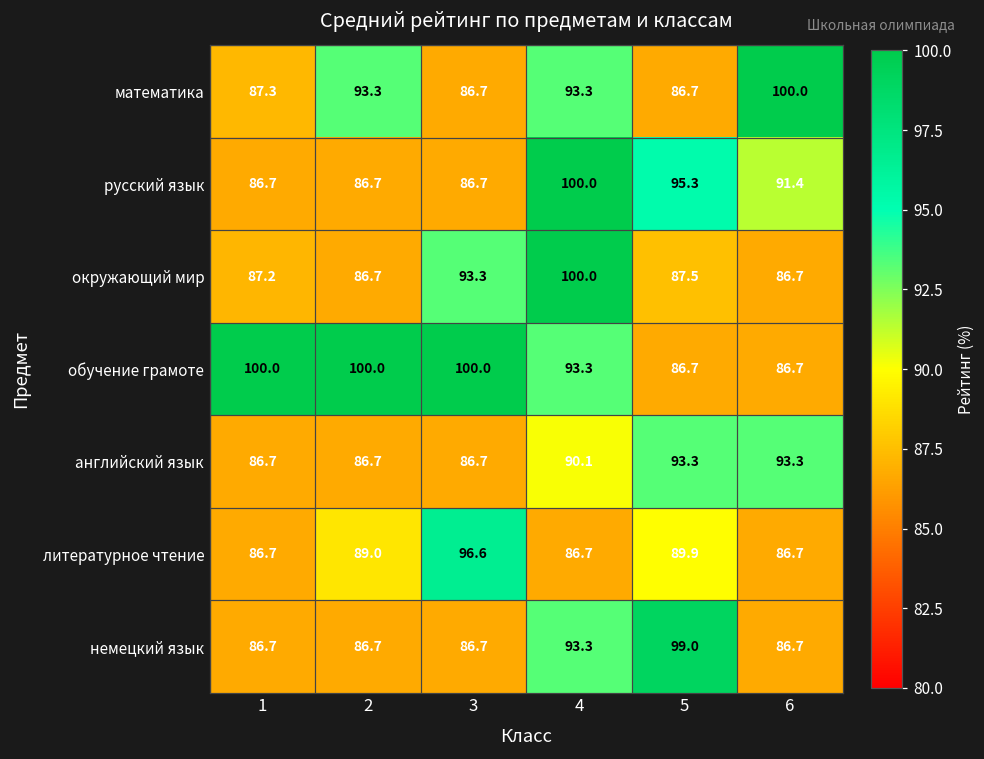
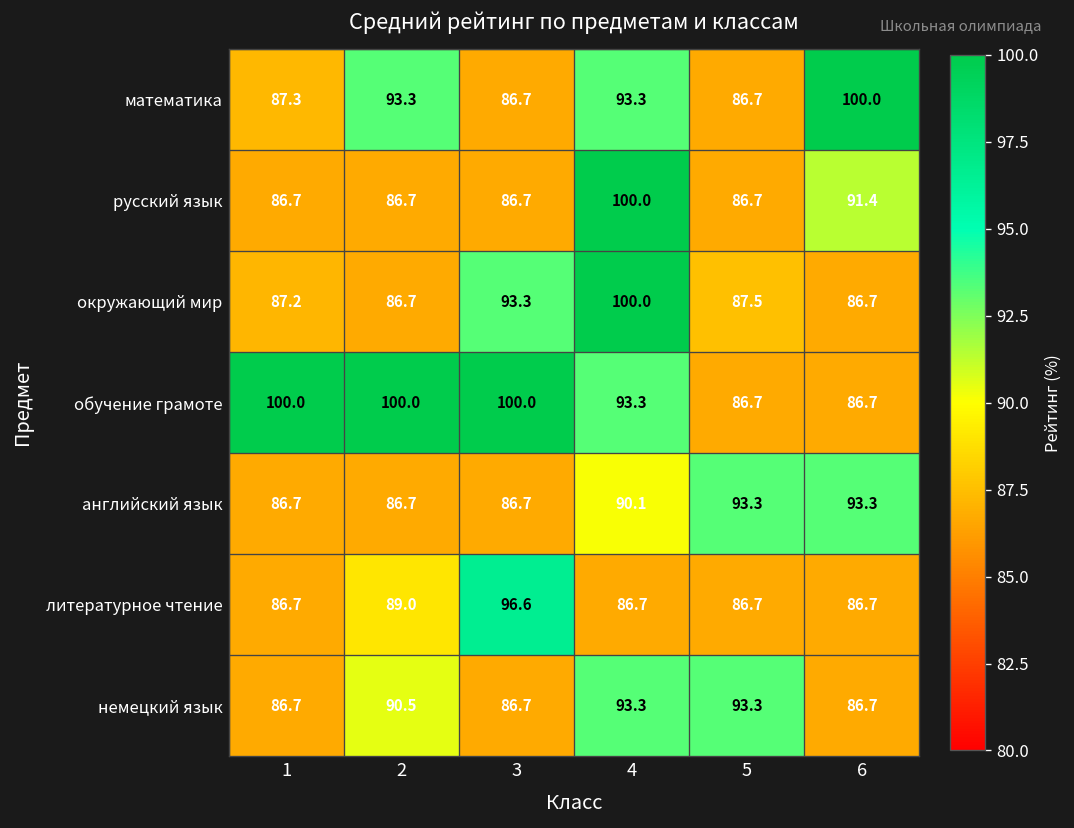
русский язык, 5: 95.3 -> 86.7
литературное чтение, 5: 89.9 -> 86.7
немецкий язык, 2: 86.7 -> 90.5
немецкий язык, 5: 99.0 -> 93.3
